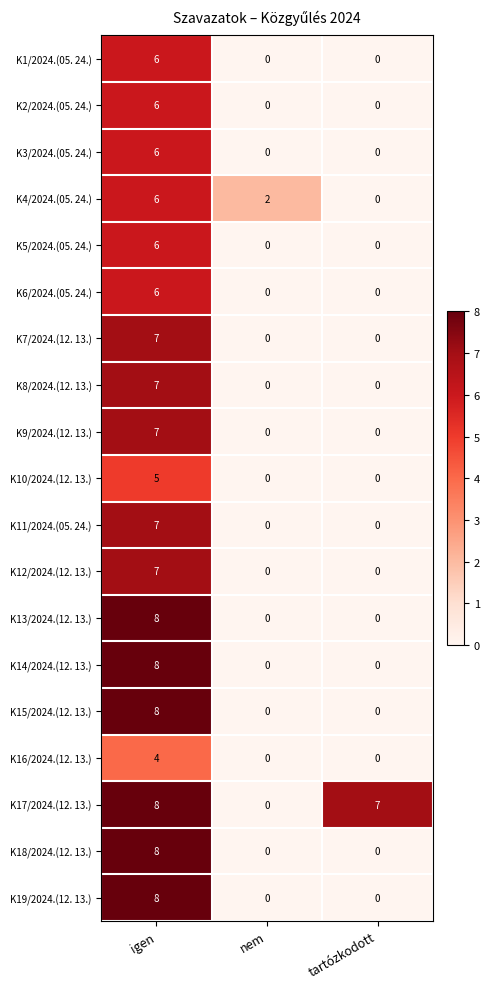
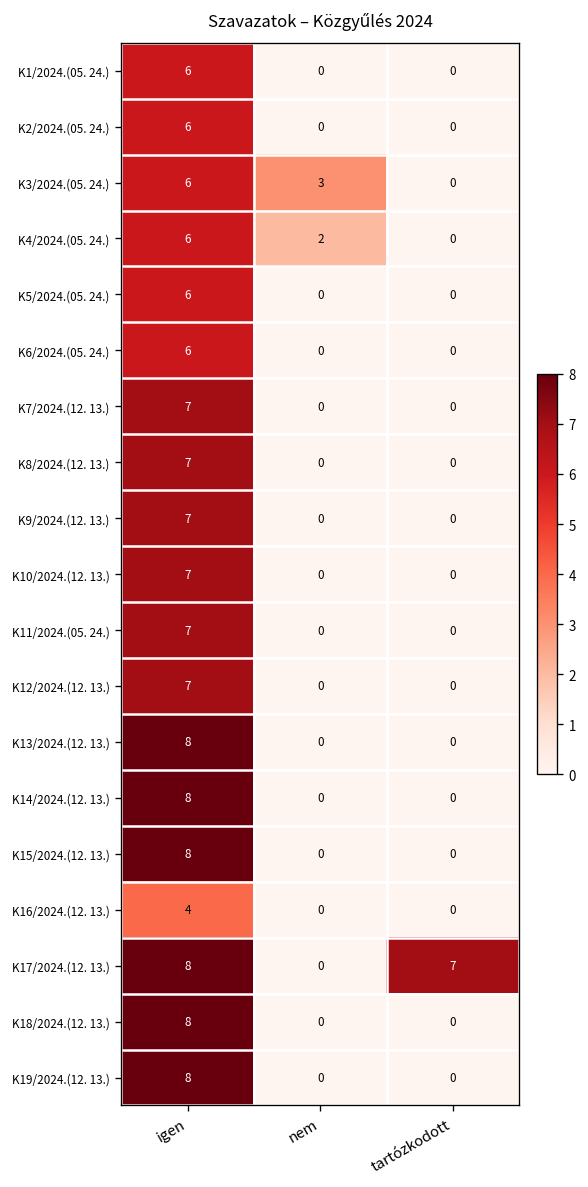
K3/2024.(05. 24.), nem: 0 -> 3
K10/2024.(12. 13.), igen: 5 -> 7
